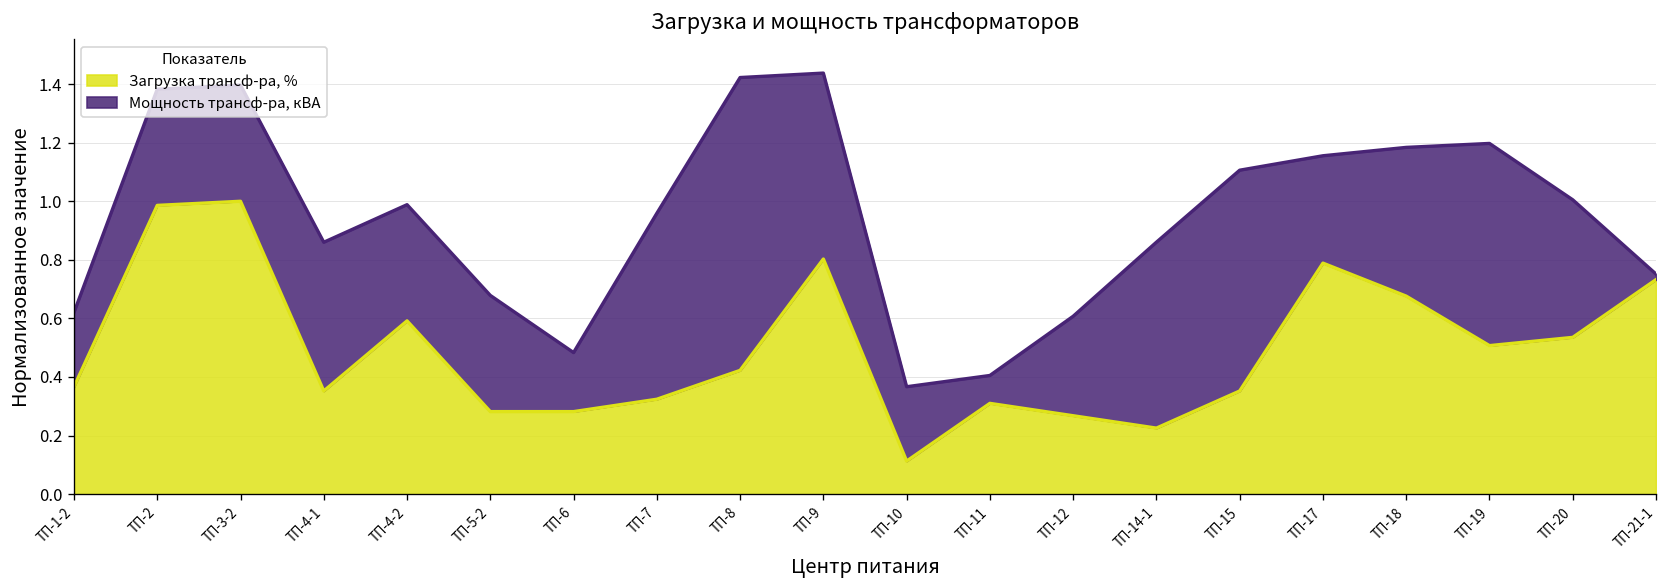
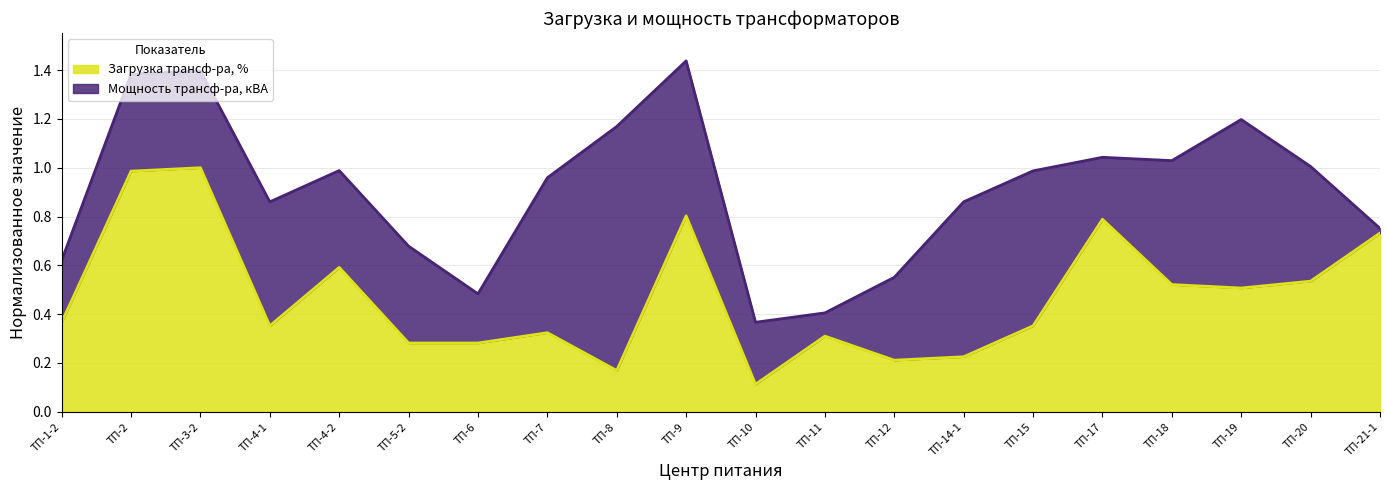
Загрузка трансф-ра, %, ТП-8: 0.42 -> 0.17
Загрузка трансф-ра, %, ТП-12: 0.27 -> 0.21
Мощность трансф-ра, кВА, ТП-15: 0.75 -> 0.63
Мощность трансф-ра, кВА, ТП-17: 0.37 -> 0.25
Загрузка трансф-ра, %, ТП-18: 0.68 -> 0.52
